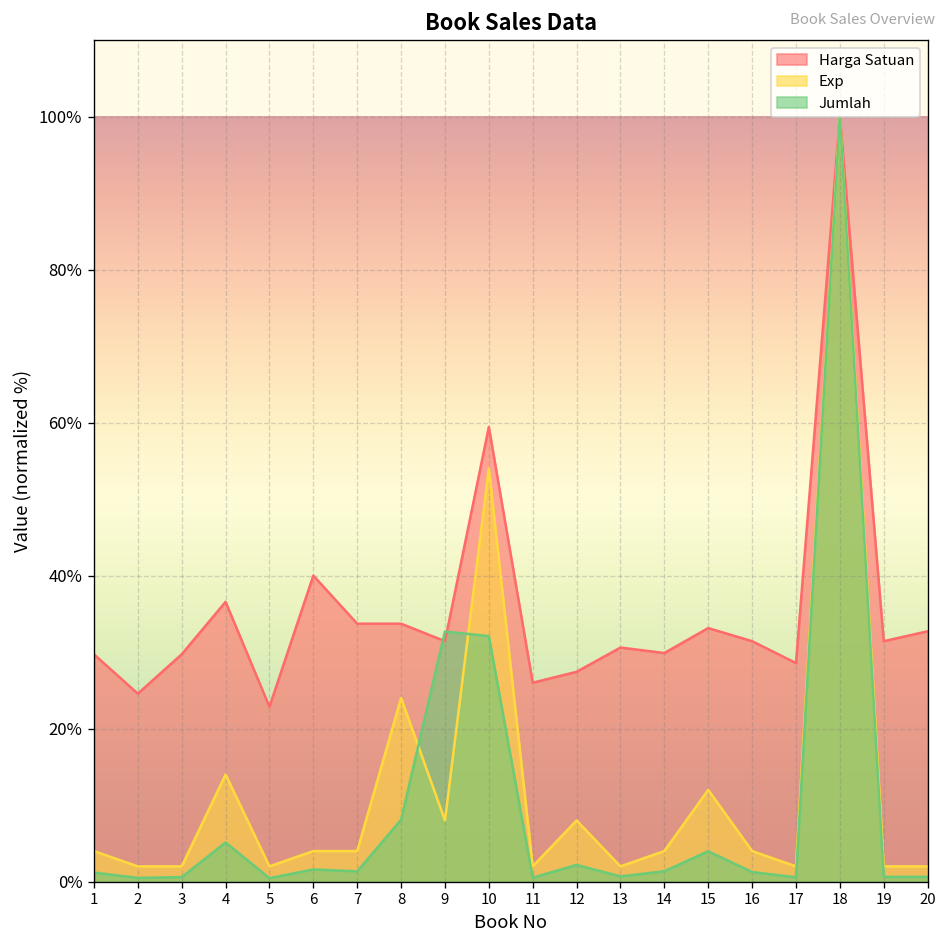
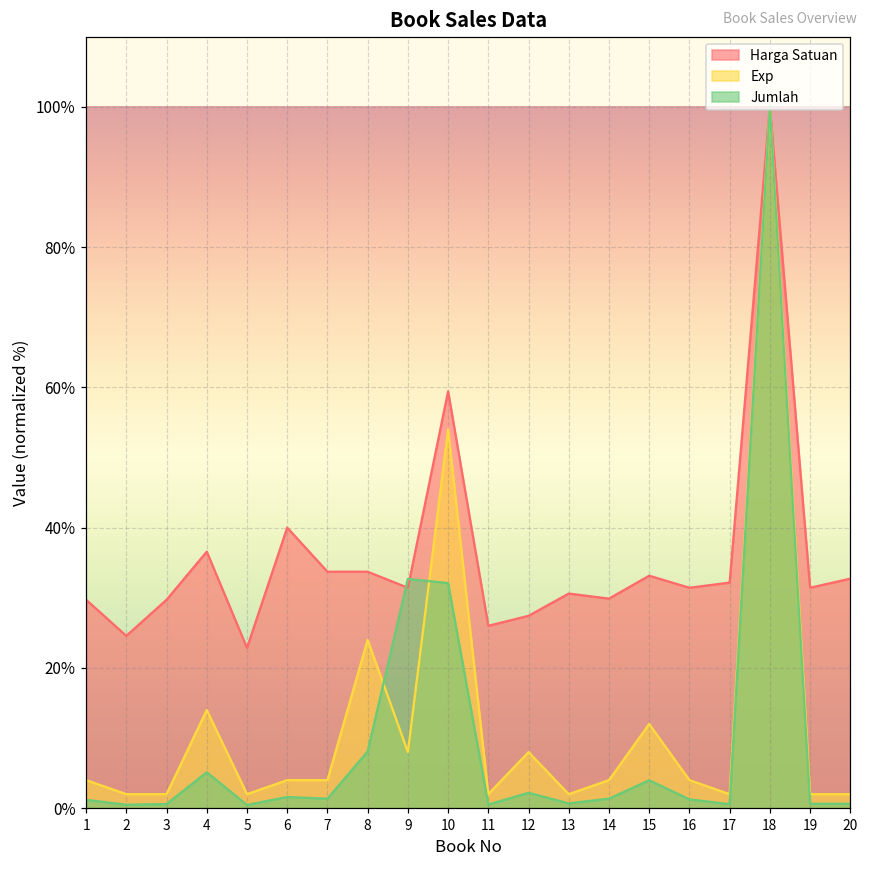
Harga Satuan, 17: 29% -> 32%
